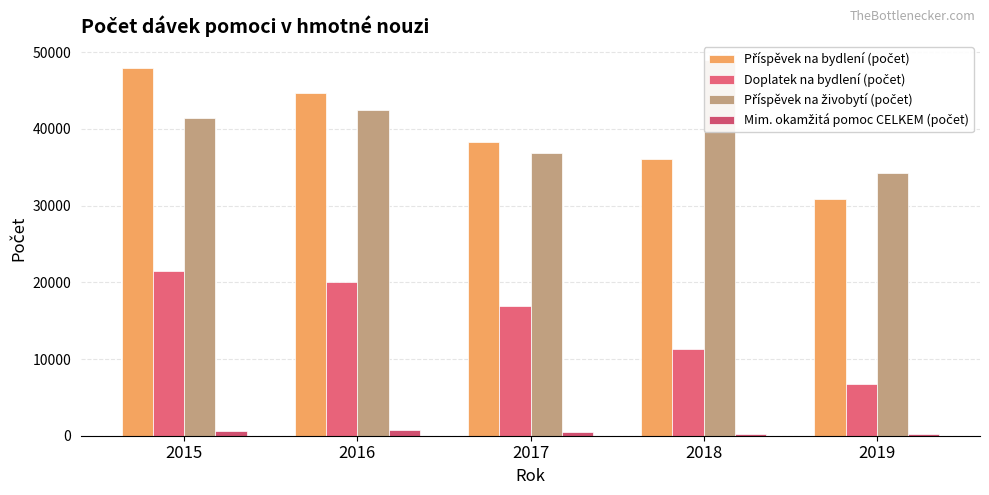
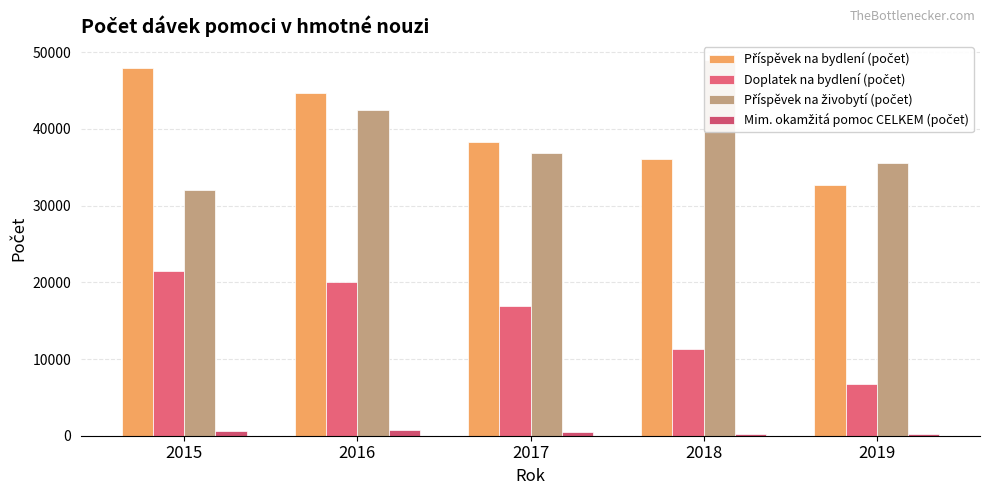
Příspěvek na živobytí (počet), 2015: 41000 -> 32000
Příspěvek na bydlení (počet), 2019: 31000 -> 33000
Příspěvek na živobytí (počet), 2019: 34000 -> 36000
